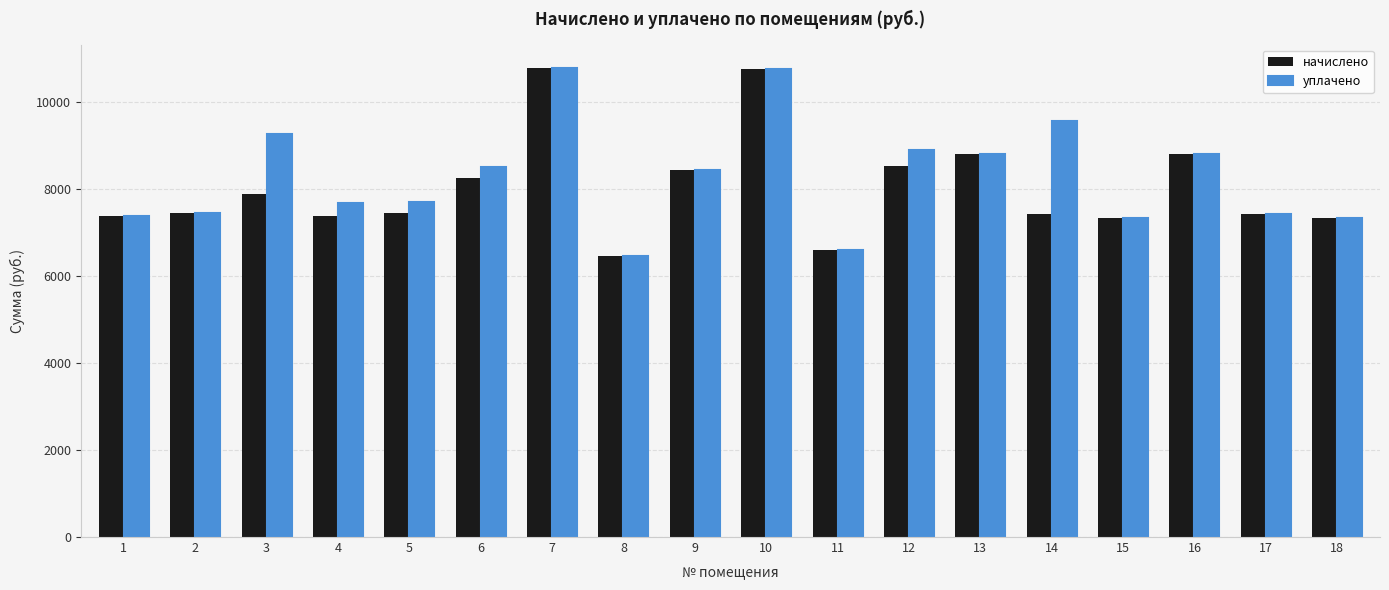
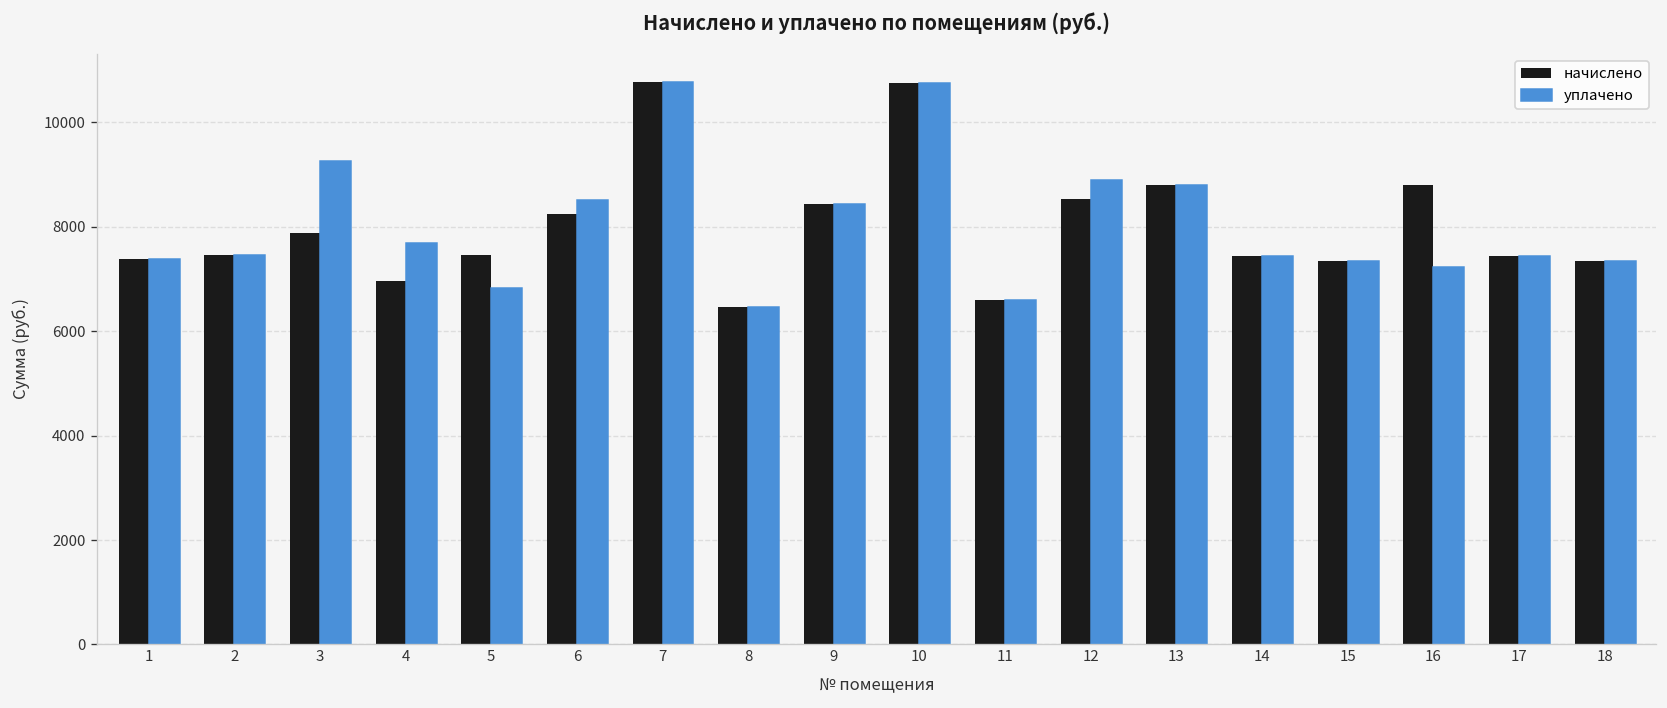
начислено, 4: 7400 -> 7000
уплачено, 5: 7700 -> 6800
уплачено, 14: 9600 -> 7400
уплачено, 16: 8800 -> 7200
